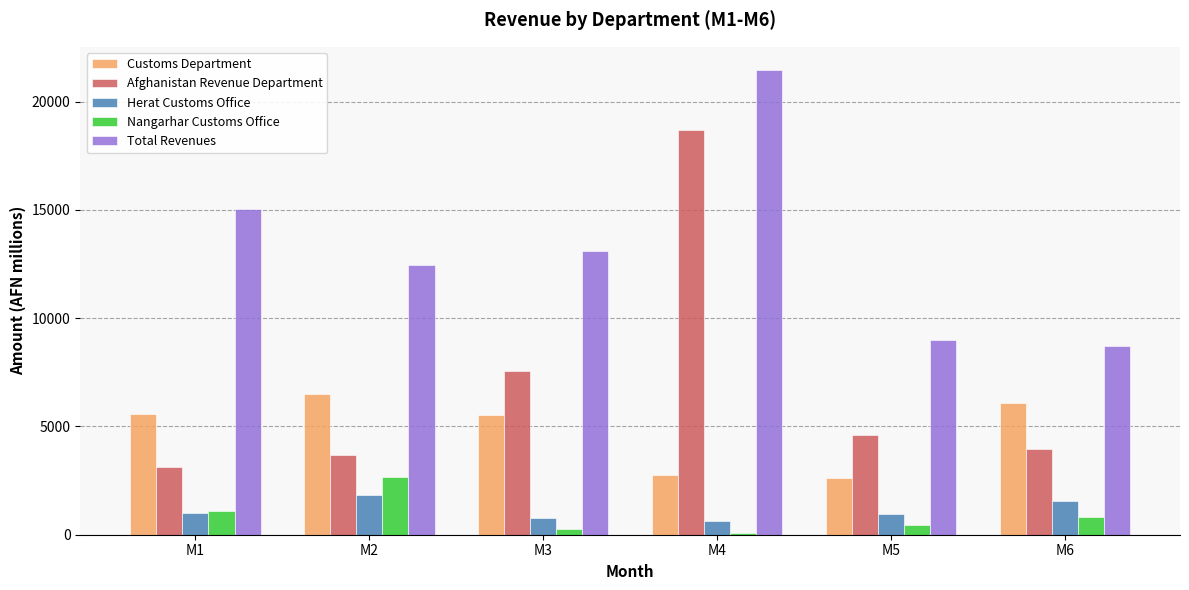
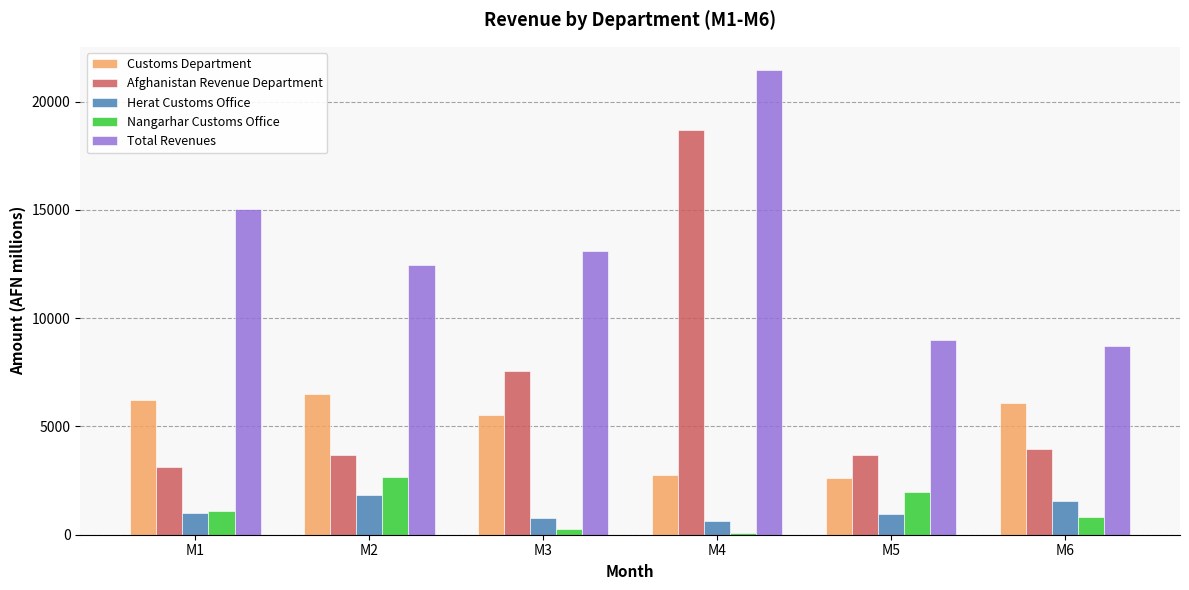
Customs Department, M1: 5600 -> 6200
Afghanistan Revenue Department, M5: 4600 -> 3700
Nangarhar Customs Office, M5: 400 -> 2000
